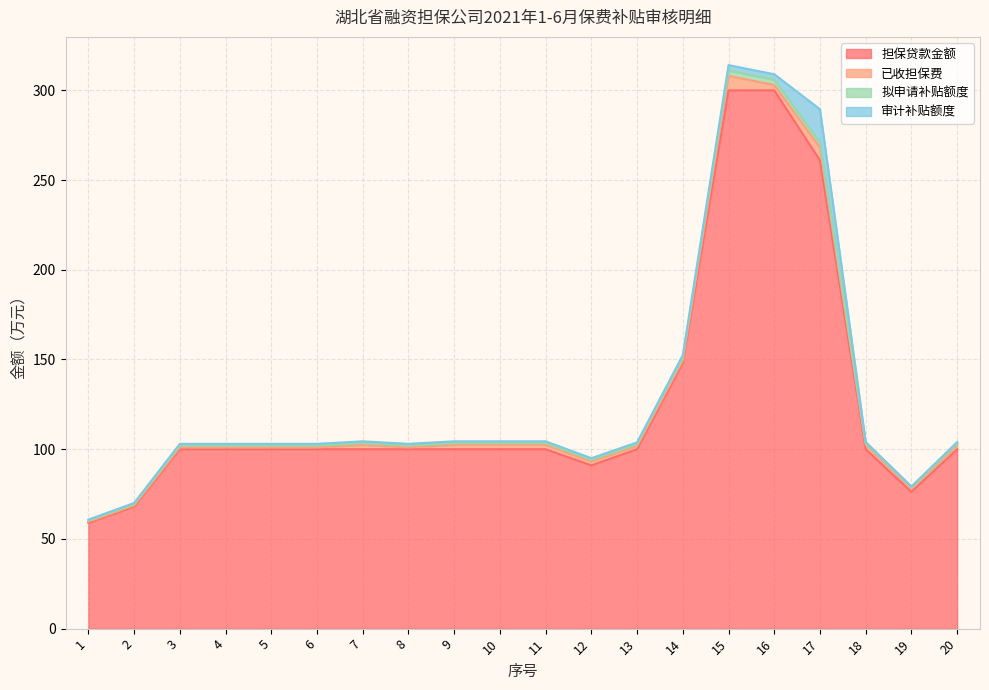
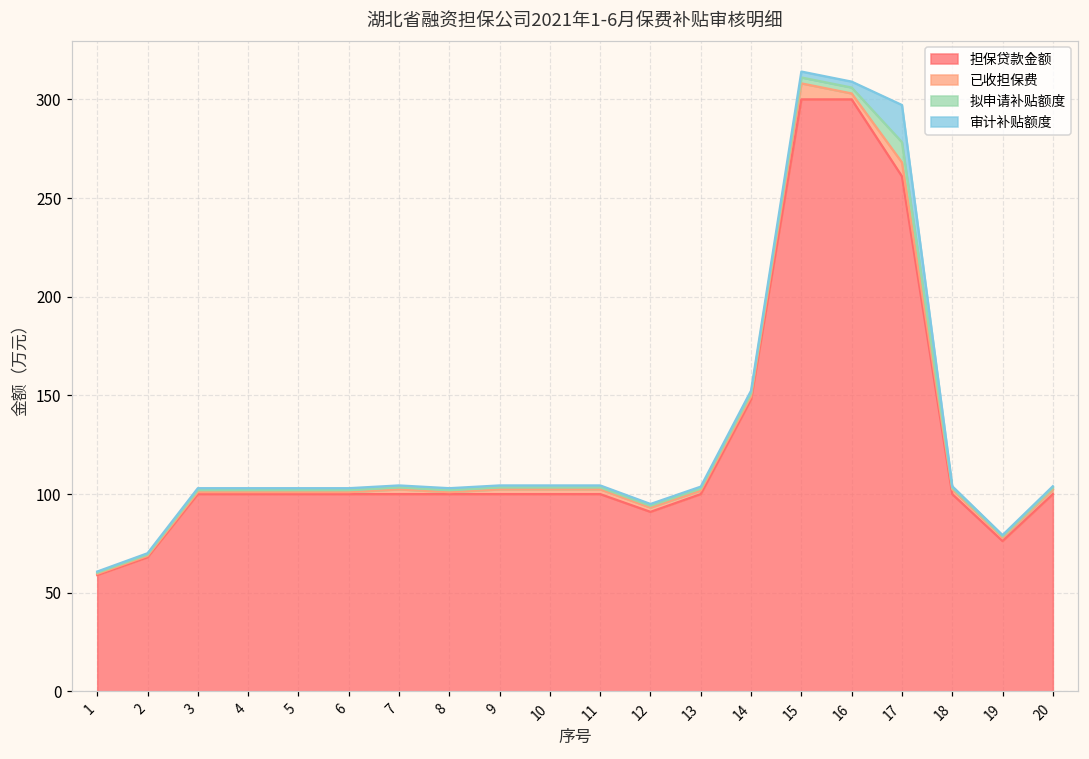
拟申请补贴额度, 17: 3 -> 10
